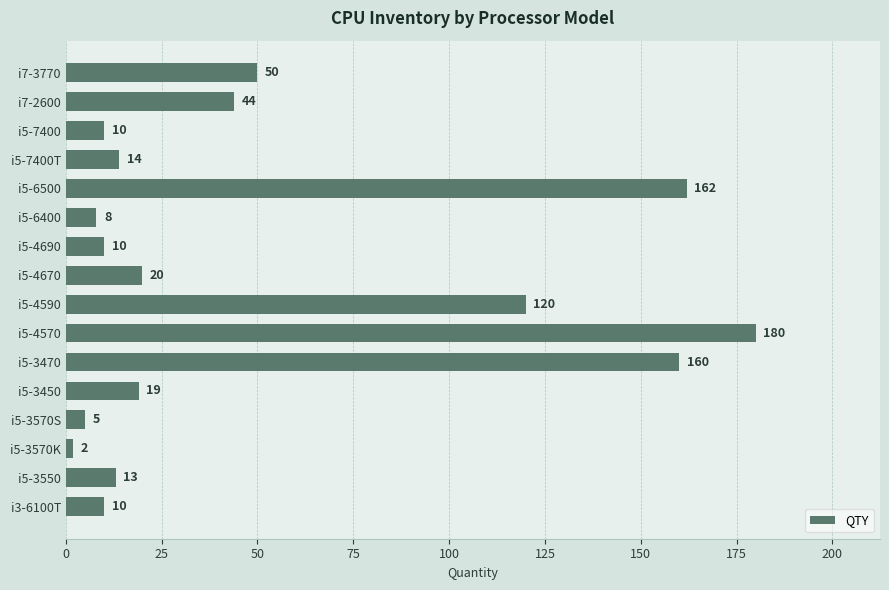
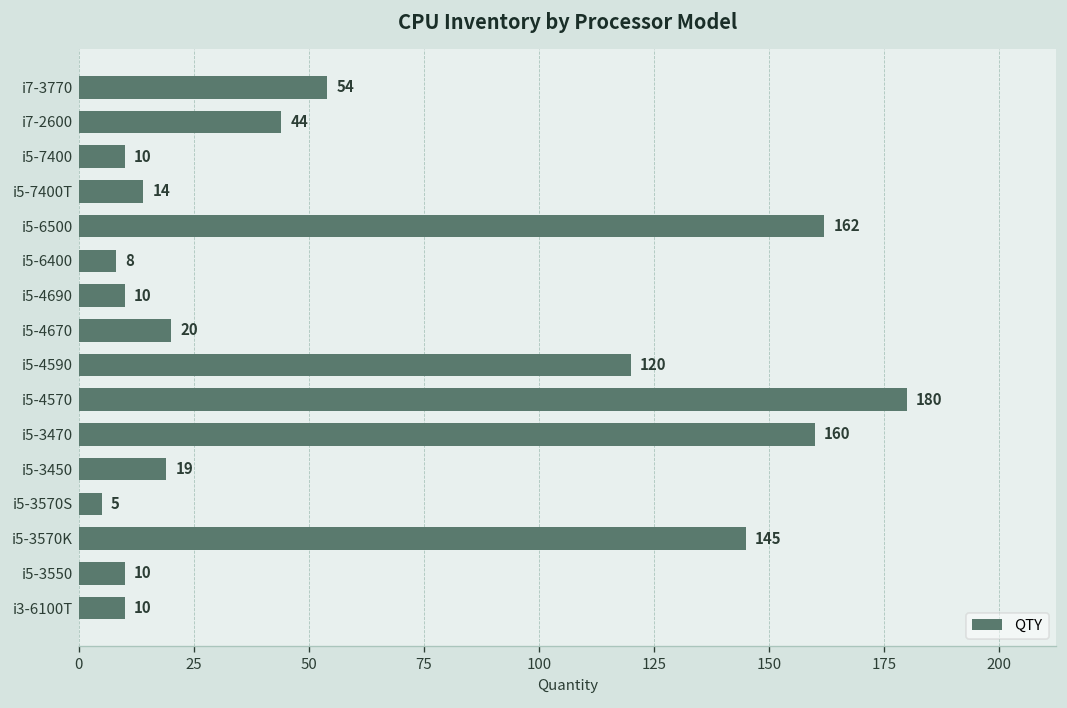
i7-3770: 50 -> 54
i5-3570K: 2 -> 145
i5-3550: 13 -> 10
